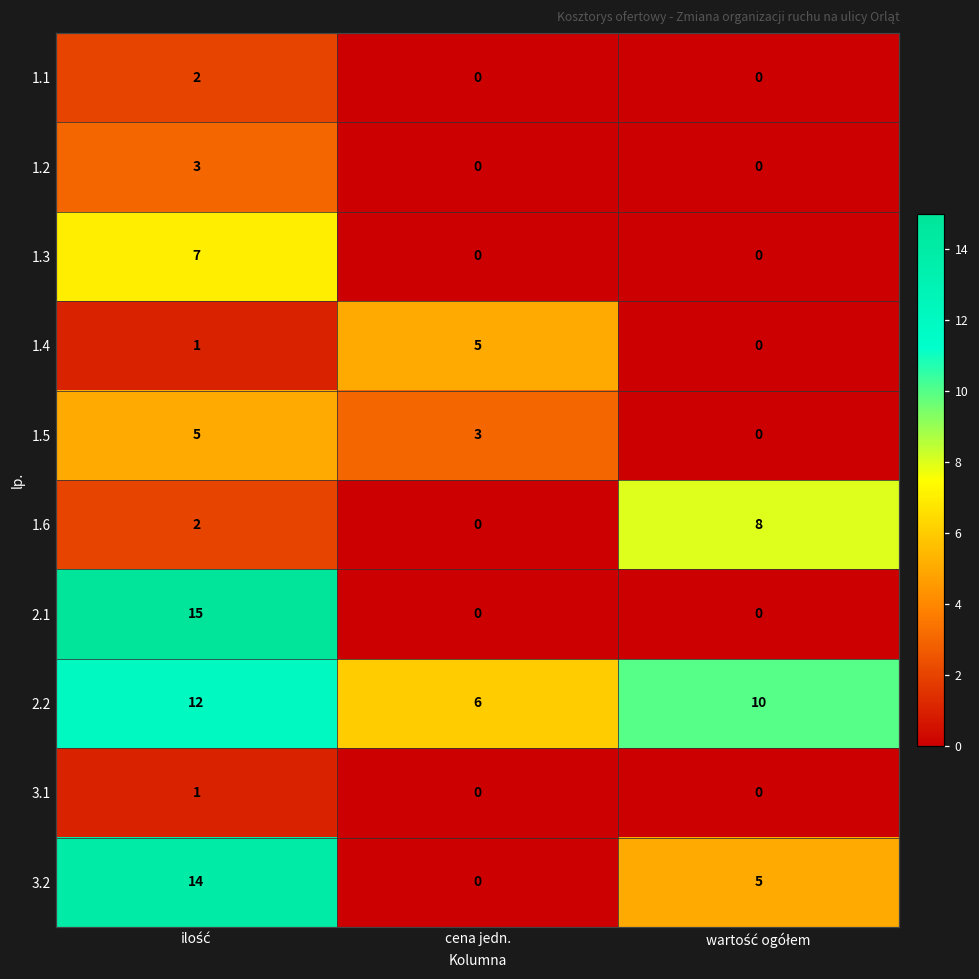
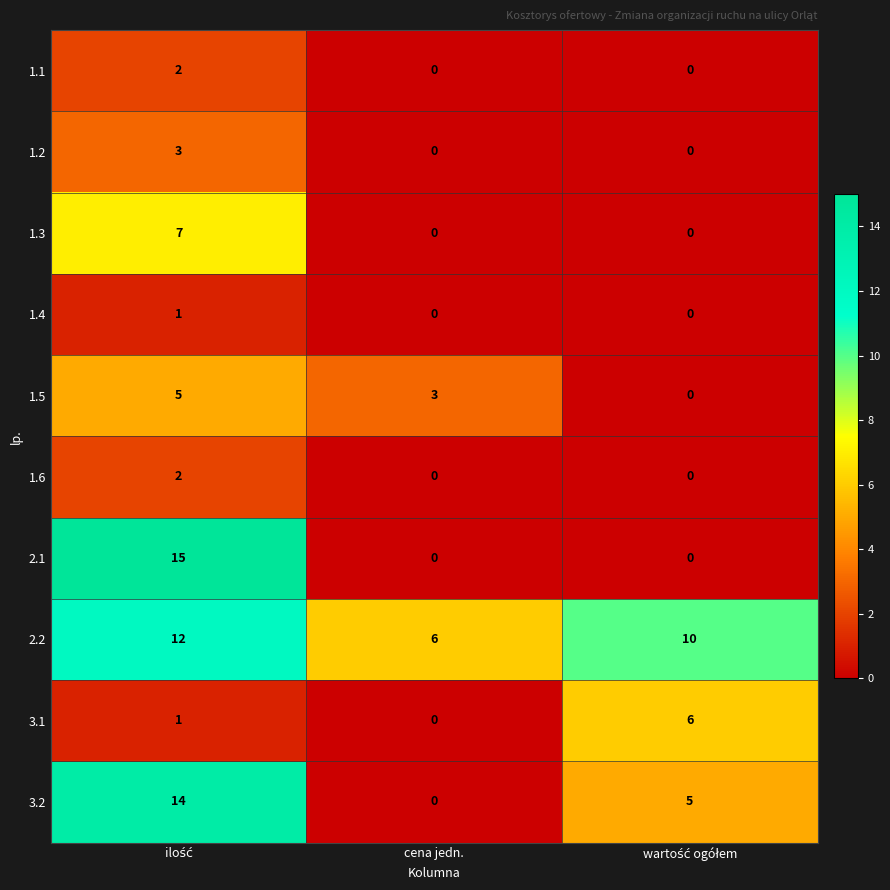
1.4, cena jedn.: 5 -> 0
1.6, wartość ogółem: 8 -> 0
3.1, wartość ogółem: 0 -> 6
